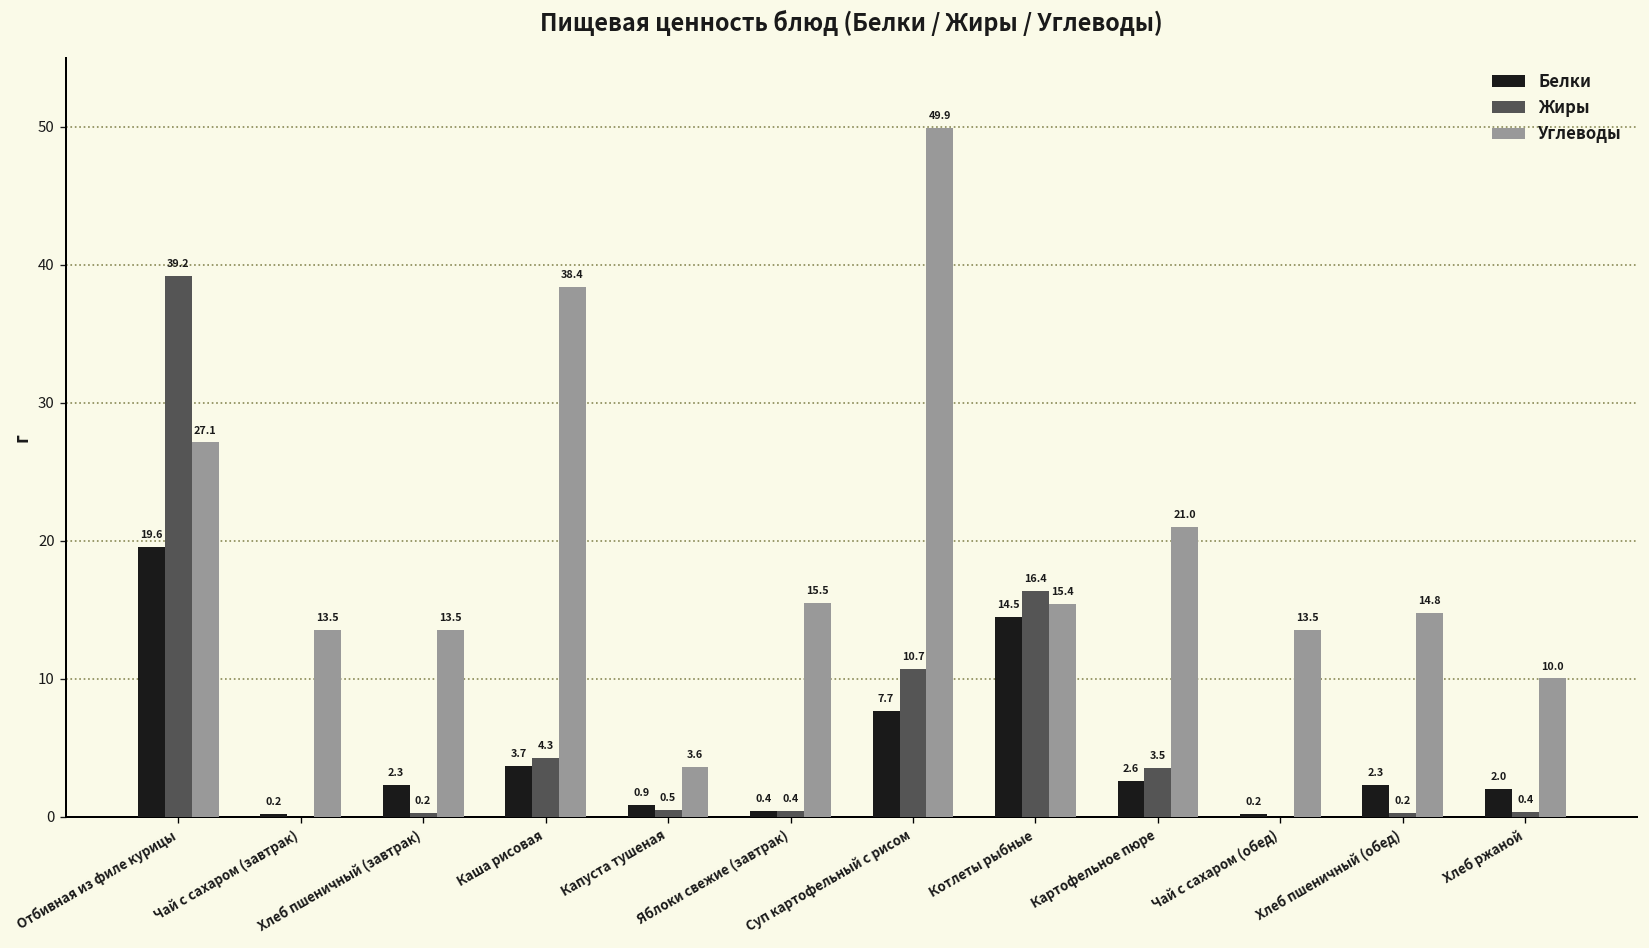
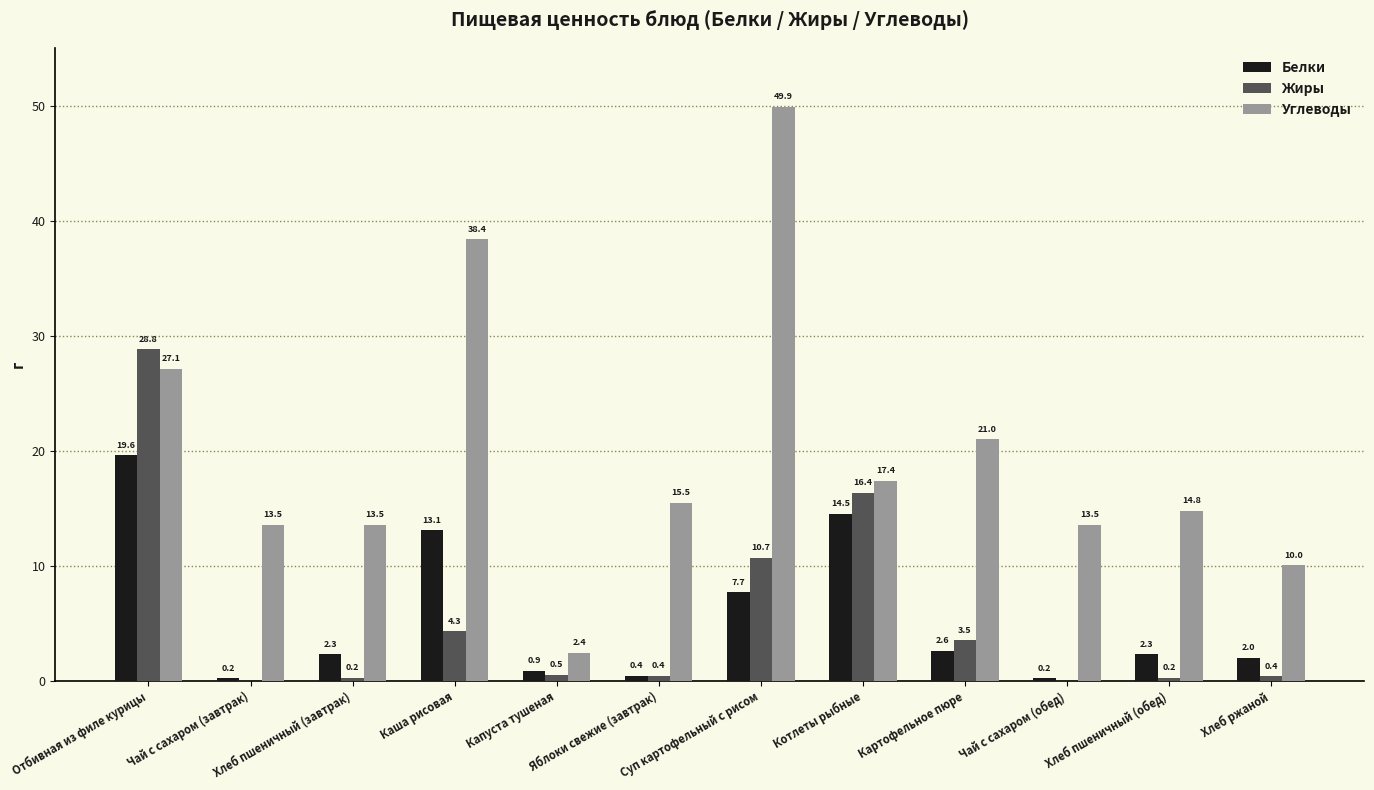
Жиры, Отбивная из филе курицы: 39.2 -> 28.8
Белки, Каша рисовая: 3.7 -> 13.1
Углеводы, Капуста тушеная: 3.6 -> 2.4
Углеводы, Котлеты рыбные: 15.4 -> 17.4
